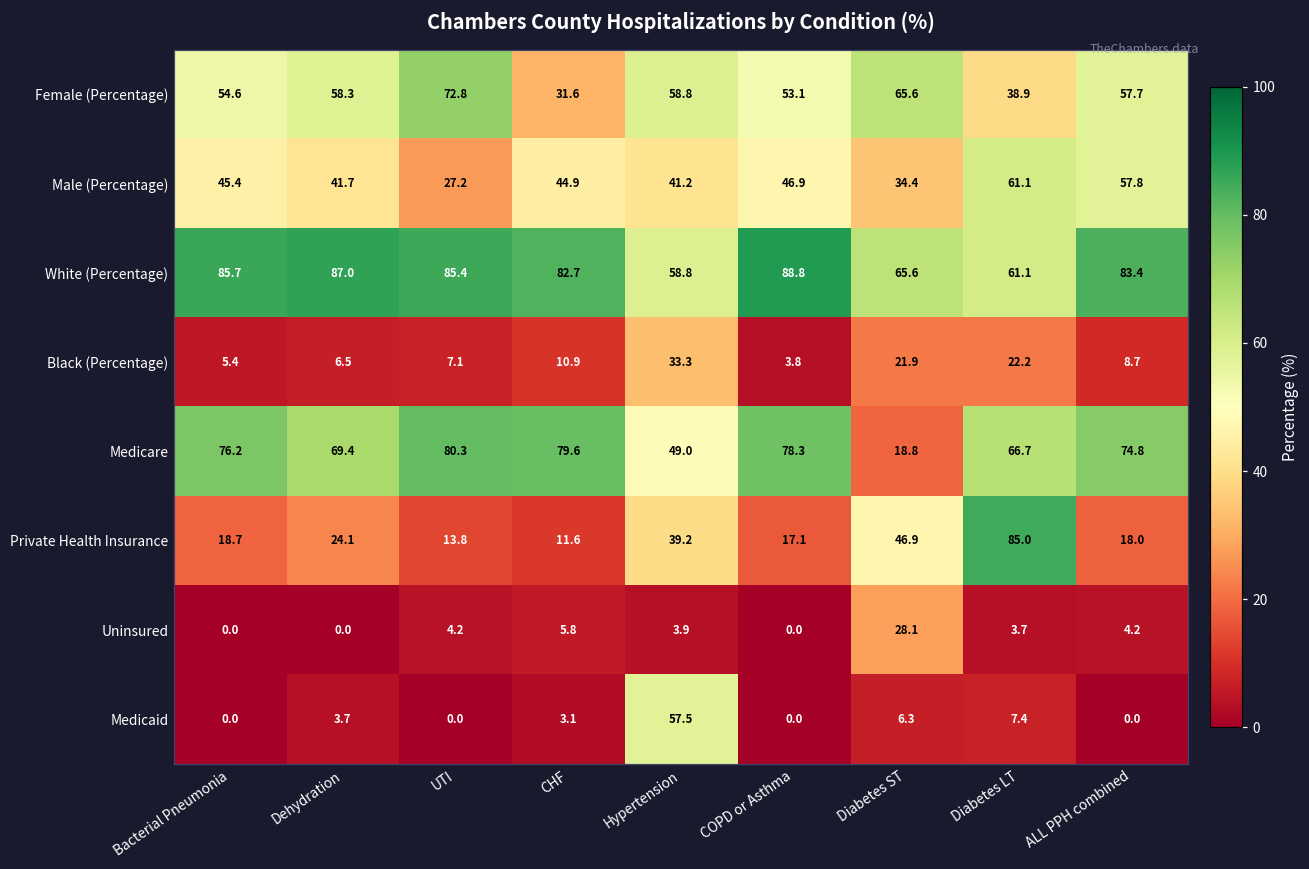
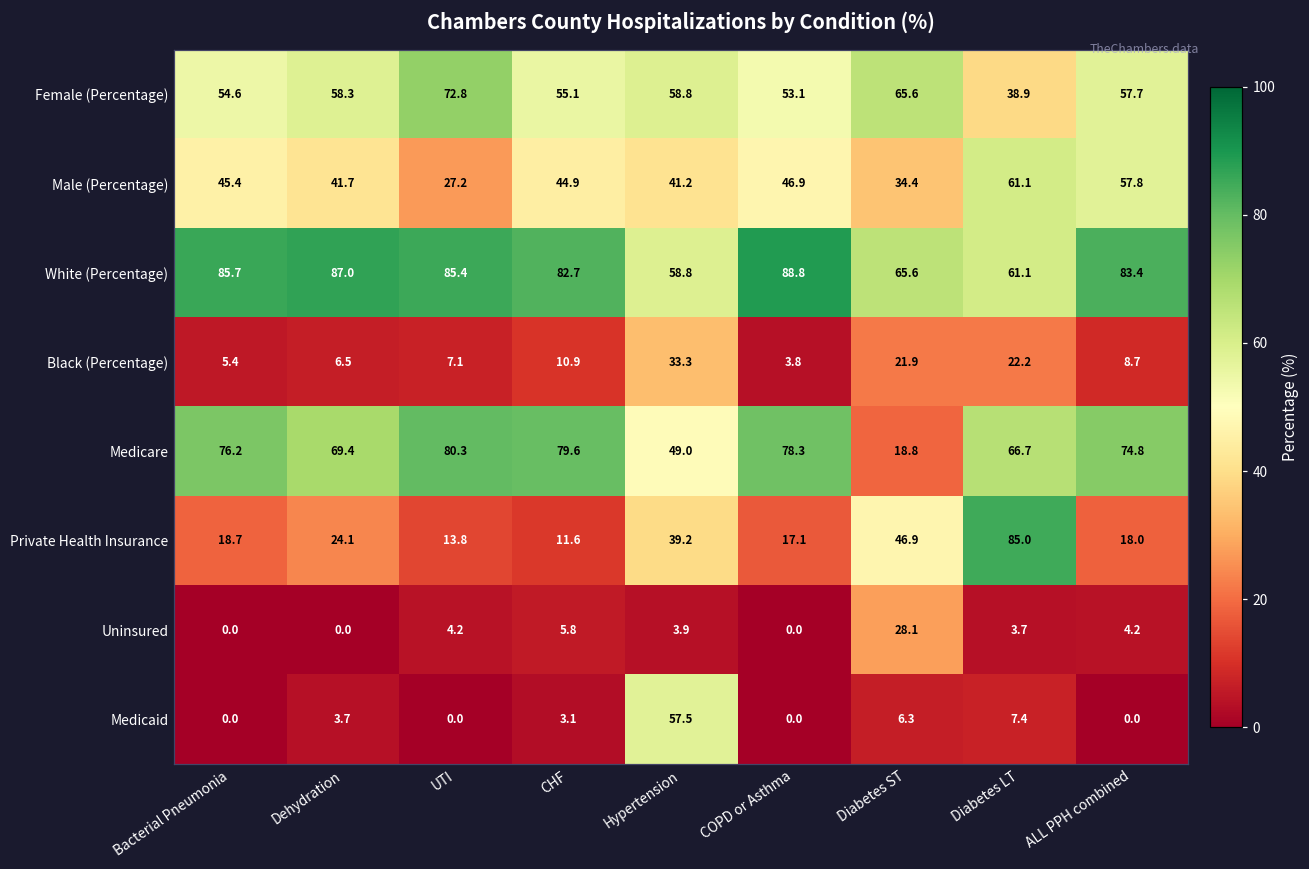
Female (Percentage), CHF: 31.6 -> 55.1
